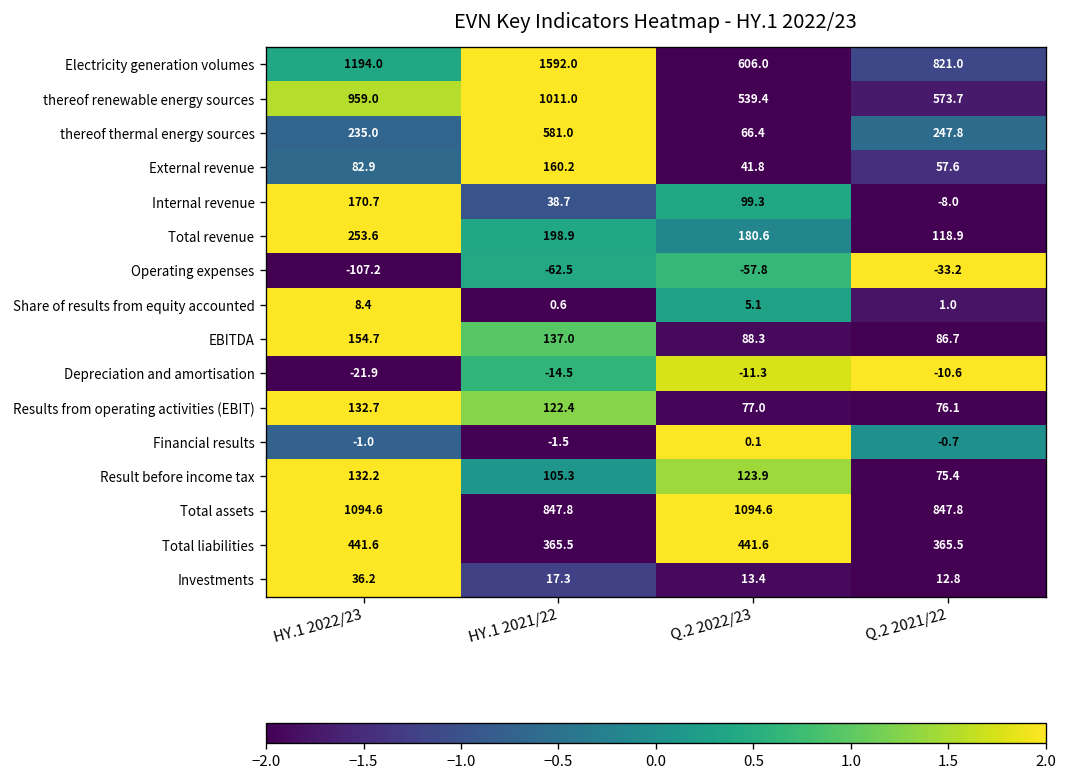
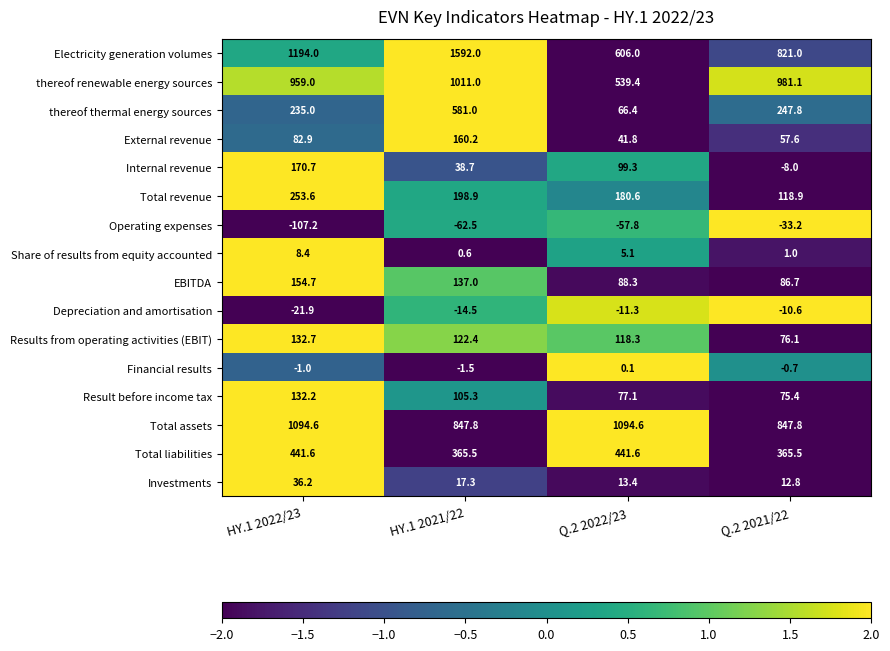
thereof renewable energy sources, Q.2 2021/22: 573.7 -> 981.1
Results from operating activities (EBIT), Q.2 2022/23: 77.0 -> 118.3
Result before income tax, Q.2 2022/23: 123.9 -> 77.1
